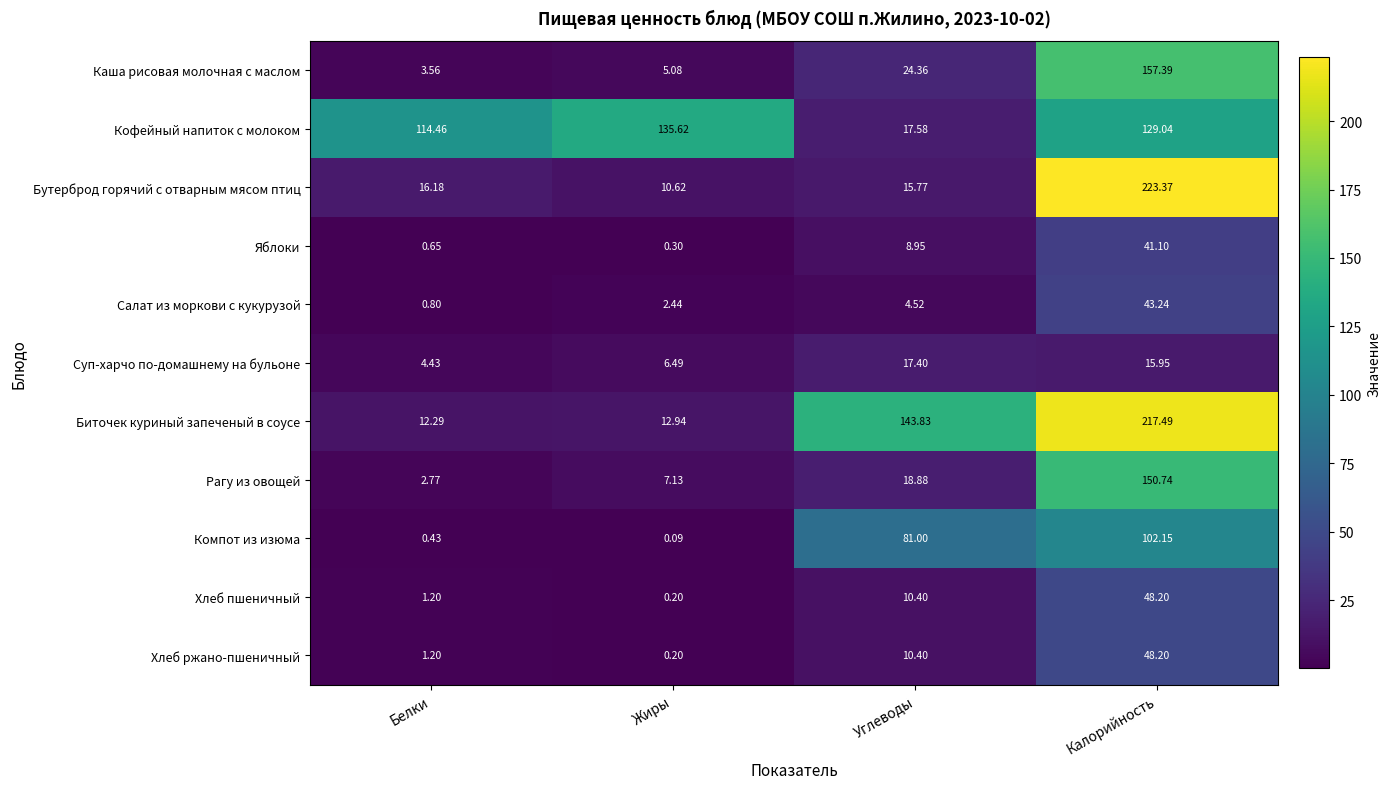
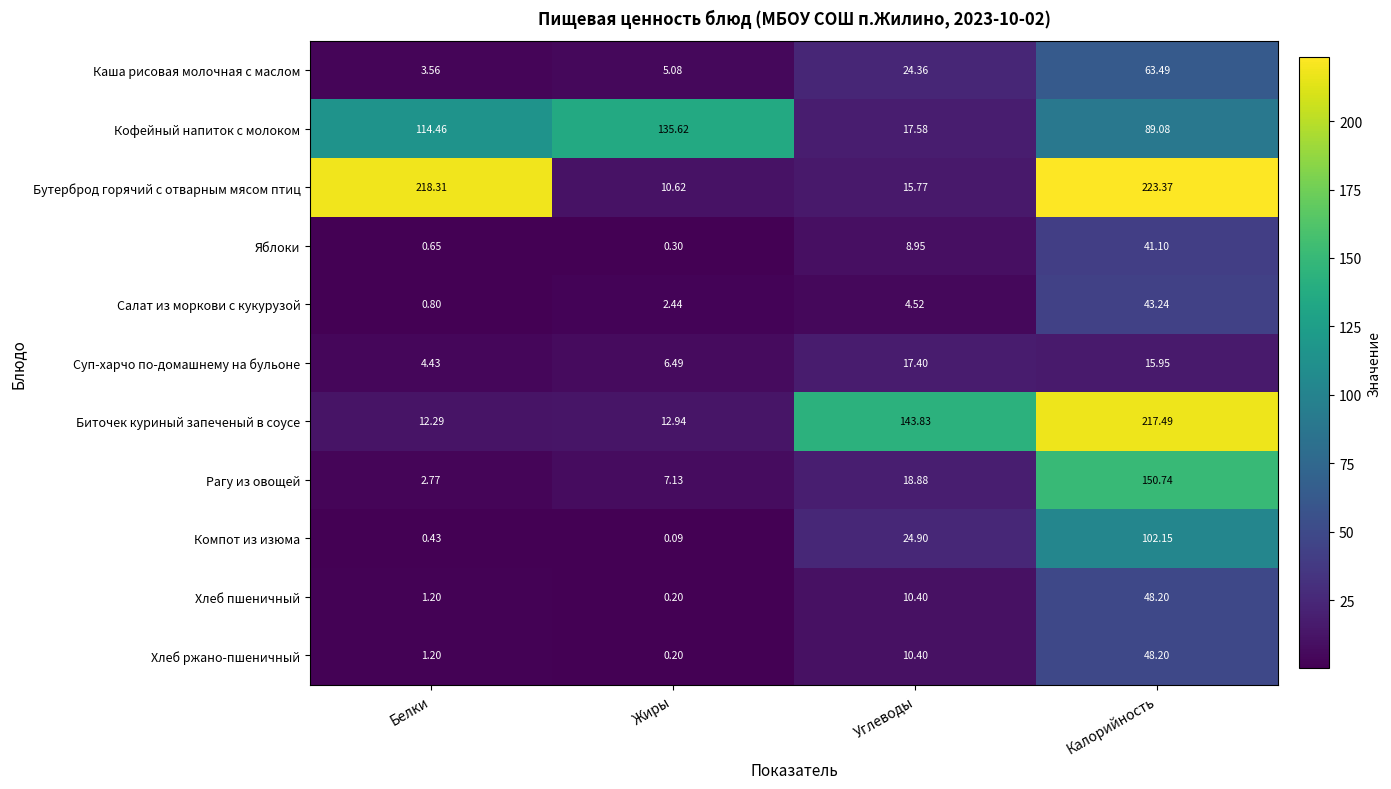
Каша рисовая молочная с маслом, Калорийность: 157.39 -> 63.49
Кофейный напиток с молоком, Калорийность: 129.04 -> 89.08
Бутерброд горячий с отварным мясом птиц, Белки: 16.18 -> 218.31
Компот из изюма, Углеводы: 81.00 -> 24.90
